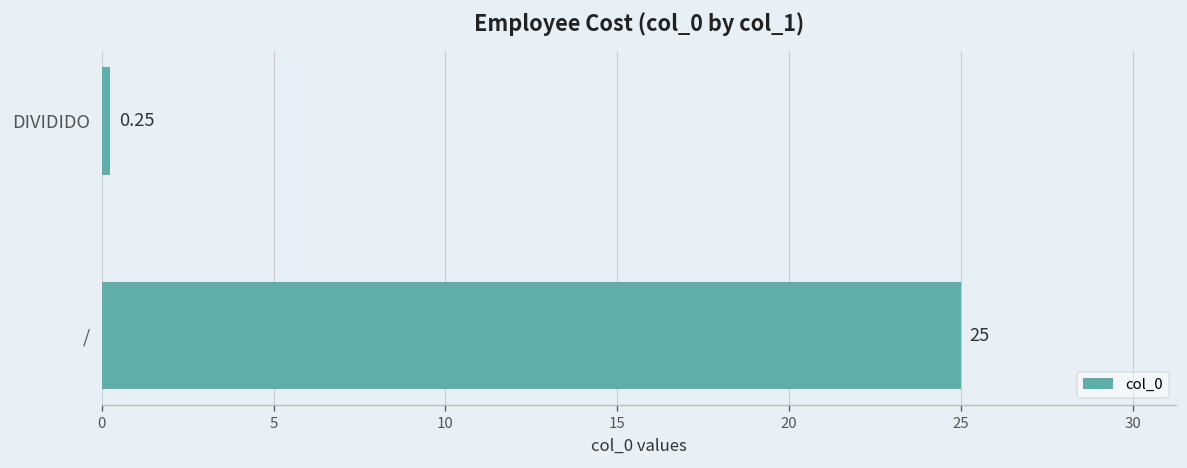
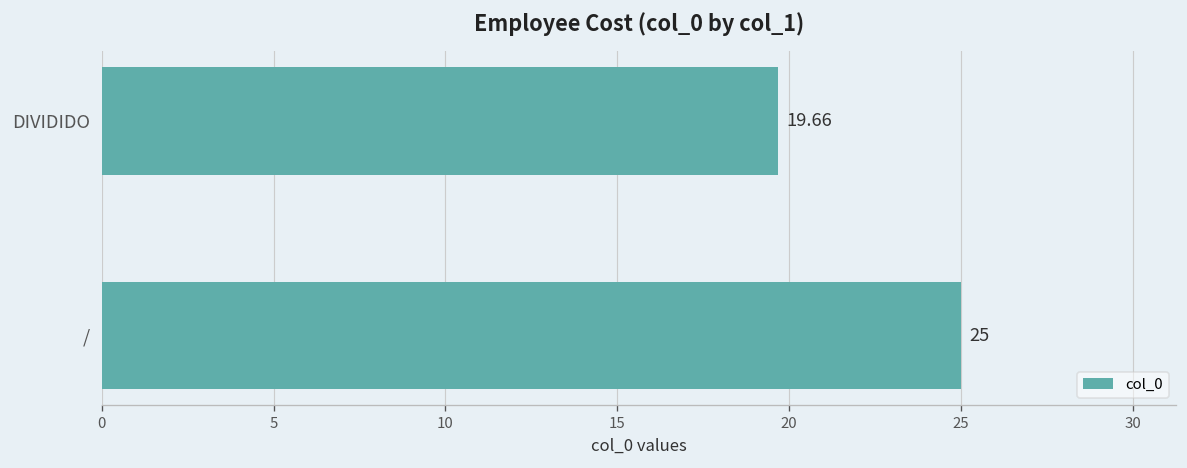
DIVIDIDO: 0.25 -> 19.66
